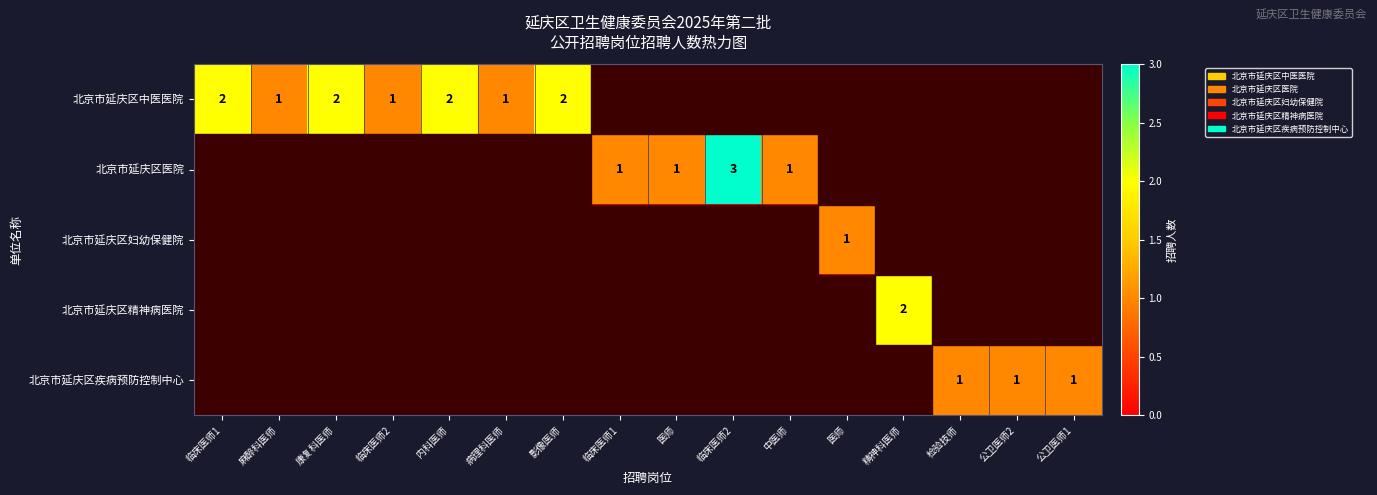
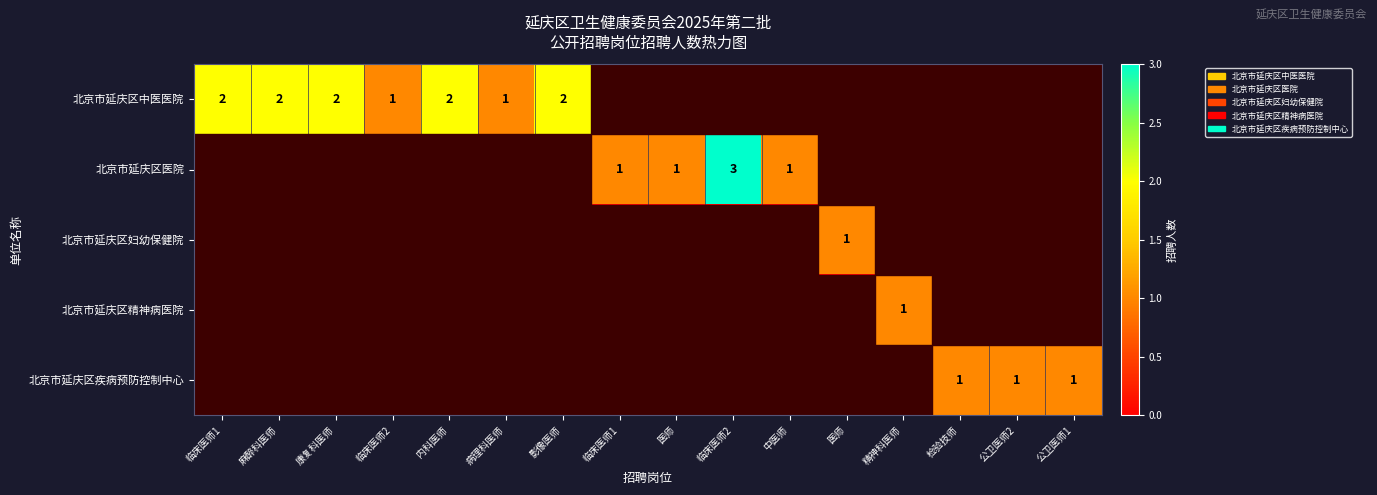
北京市延庆区中医医院, 麻醉科医师: 1 -> 2
北京市延庆区精神病医院, 精神科医师: 2 -> 1
